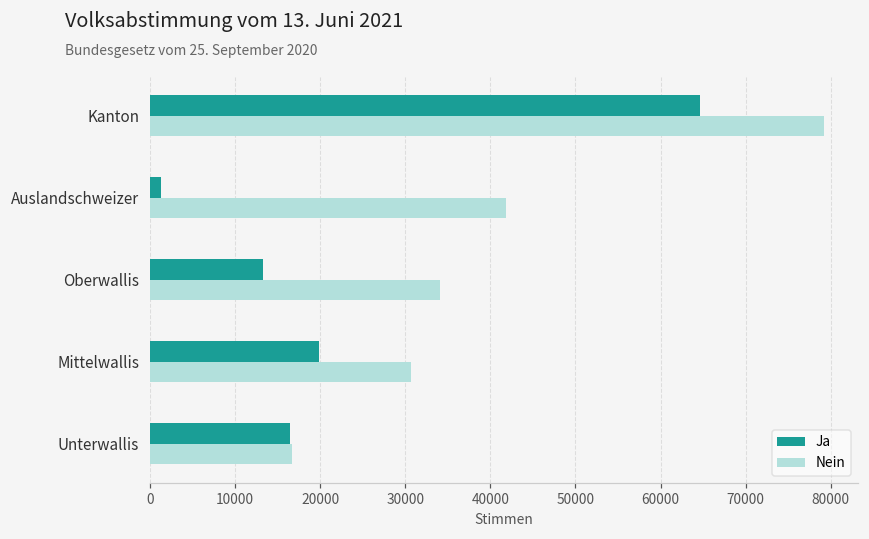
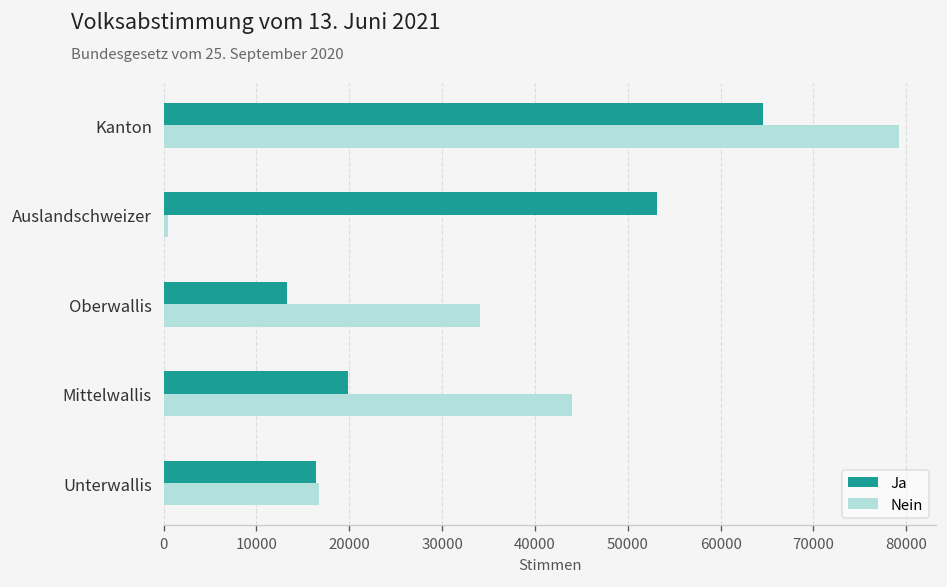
Ja, Auslandschweizer: 1000 -> 53000
Nein, Auslandschweizer: 42000 -> 0
Nein, Mittelwallis: 31000 -> 44000
